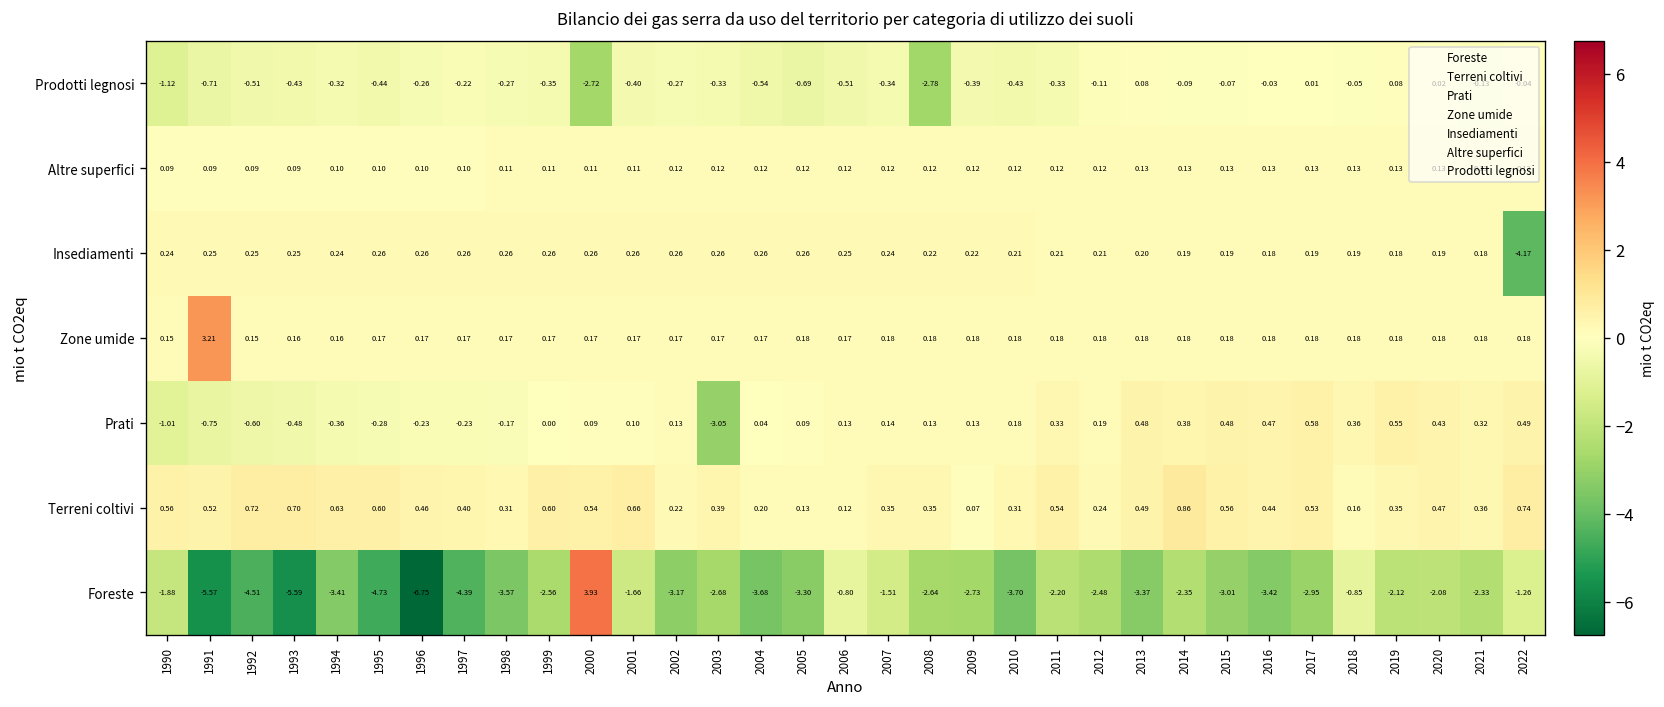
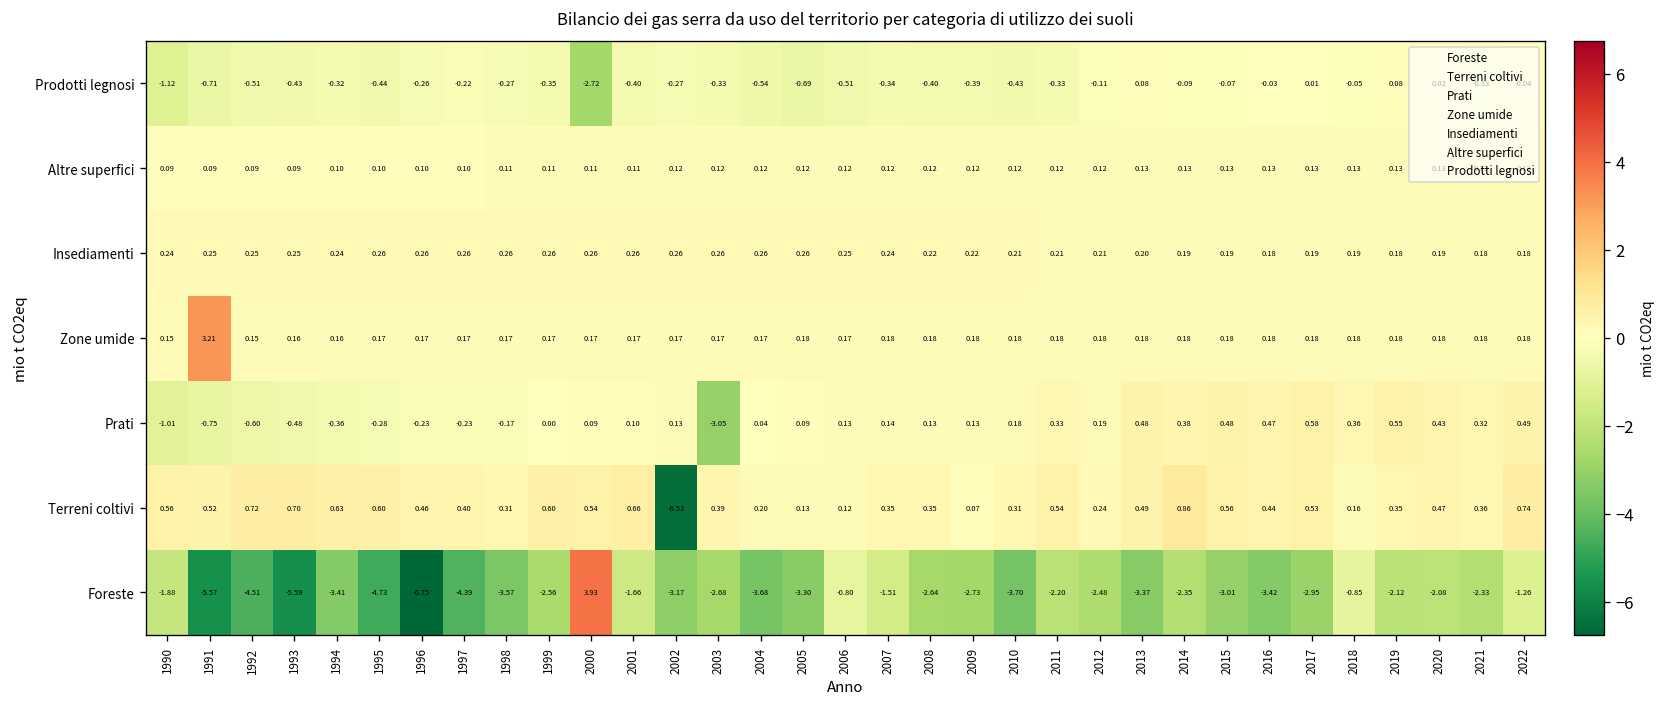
Prodotti legnosi, 2008: -2.78 -> -0.40
Insediamenti, 2022: -4.17 -> 0.18
Terreni coltivi, 2002: 0.22 -> -6.53
